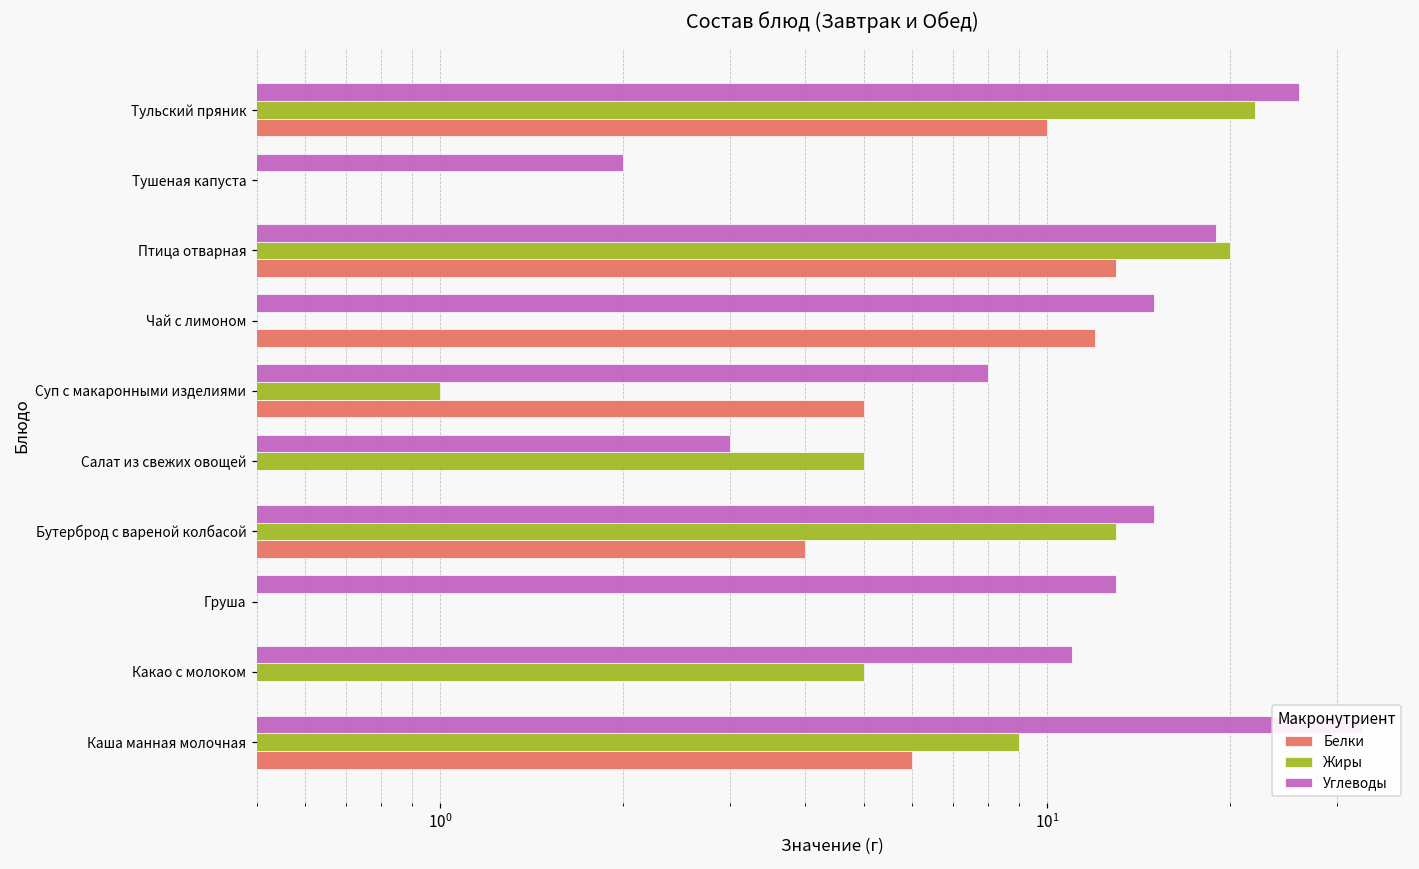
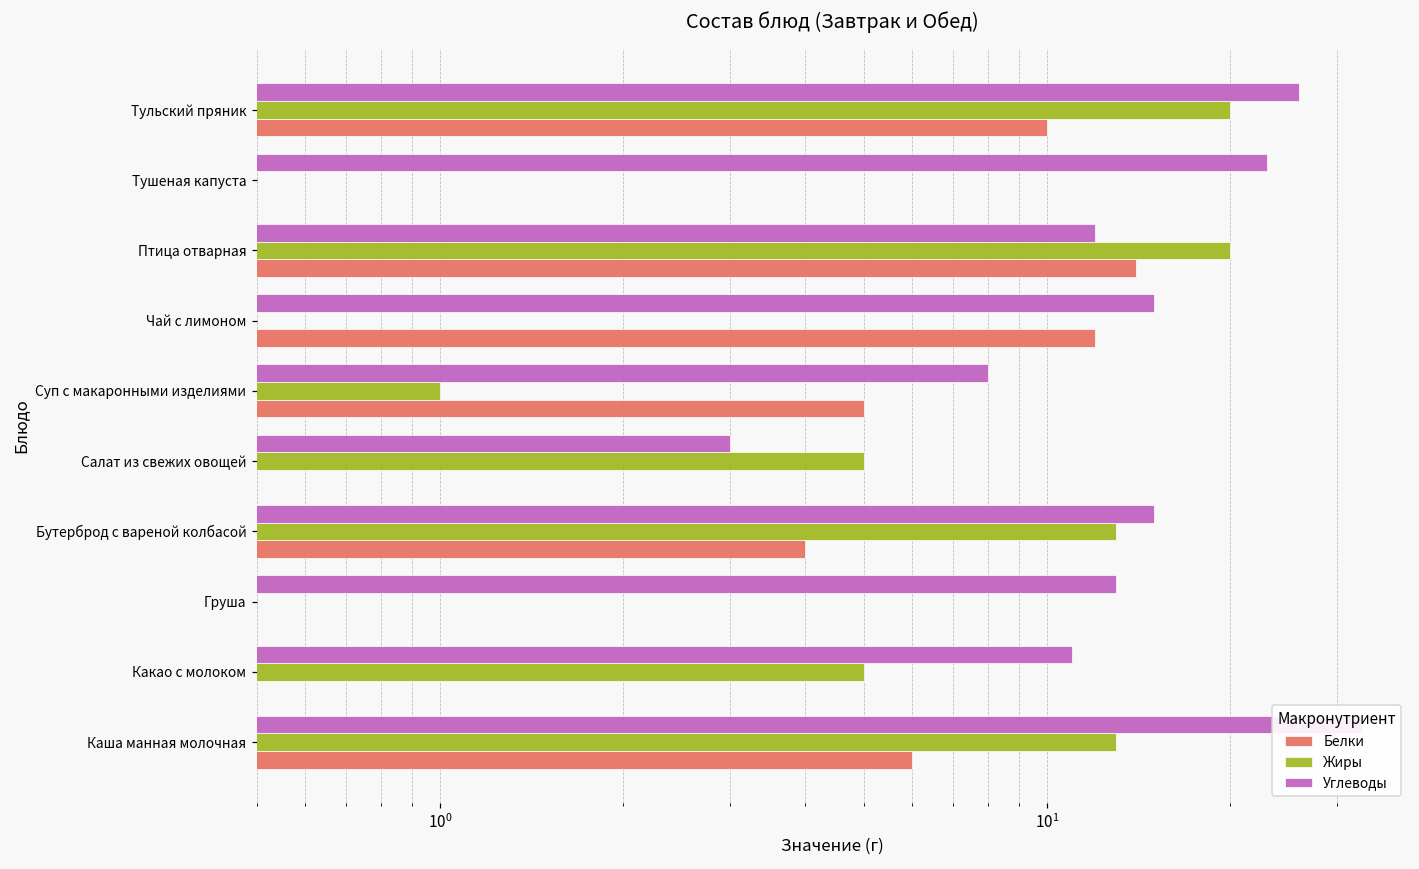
Жиры, Тульский пряник: 22 -> 20
Углеводы, Тушеная капуста: 2 -> 23
Углеводы, Птица отварная: 19 -> 12
Белки, Птица отварная: 13 -> 14
Жиры, Каша манная молочная: 9 -> 13
